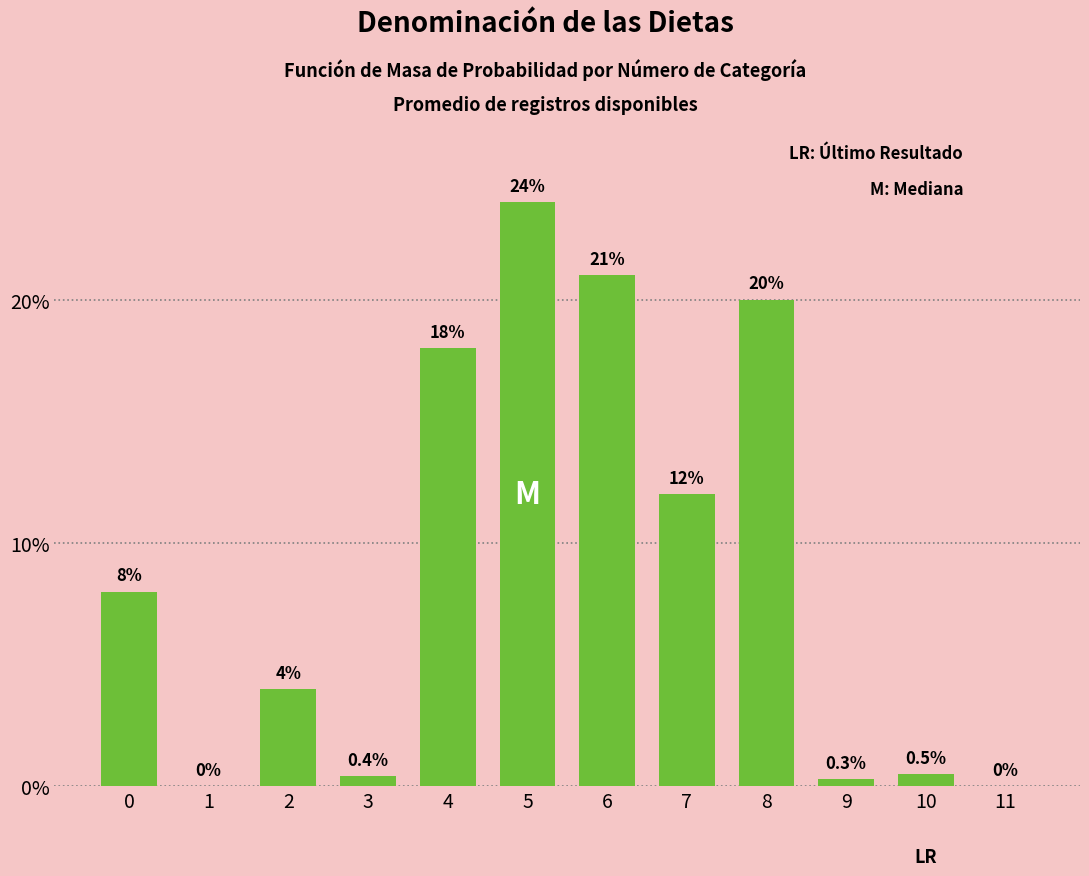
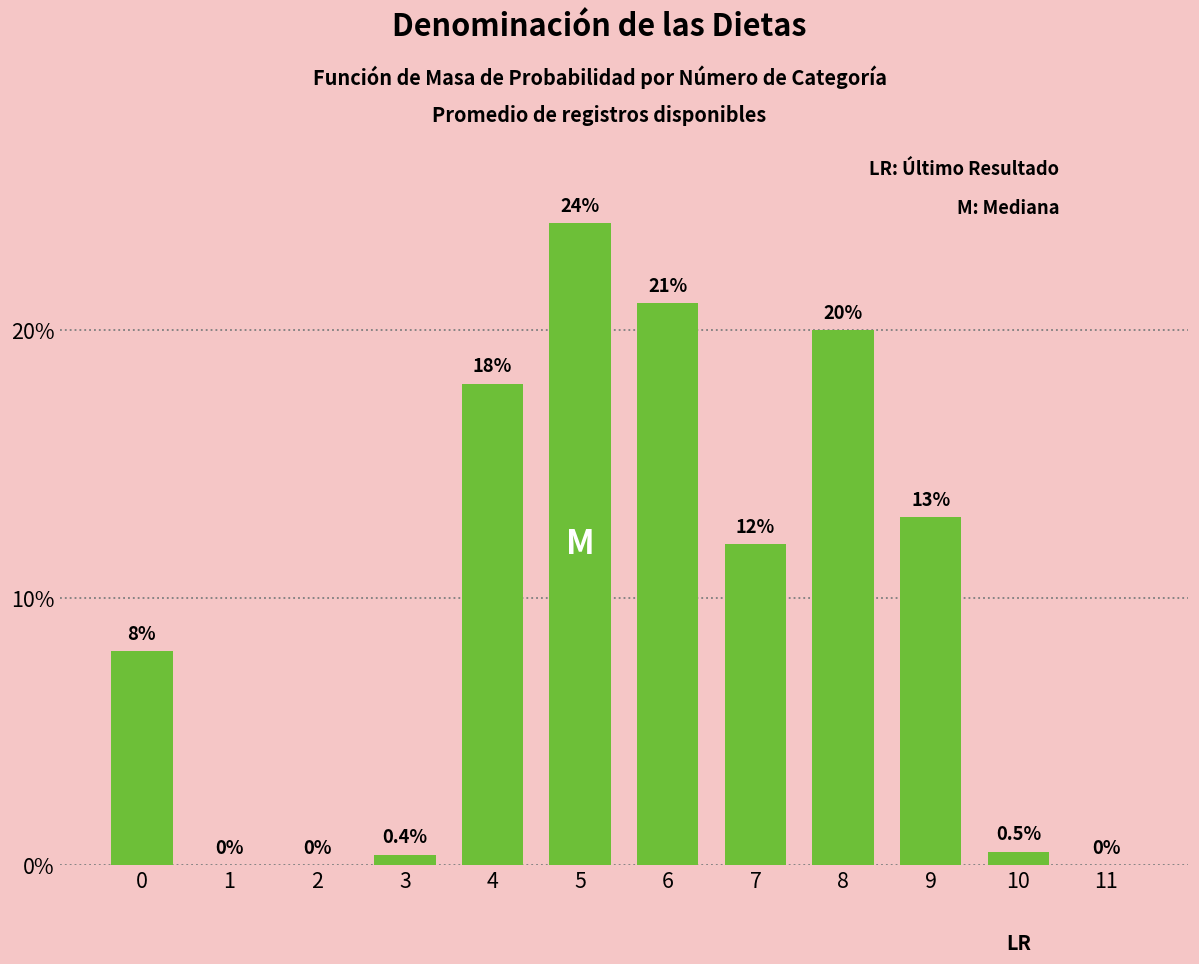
2: 4% -> 0%
9: 0.3% -> 13%
